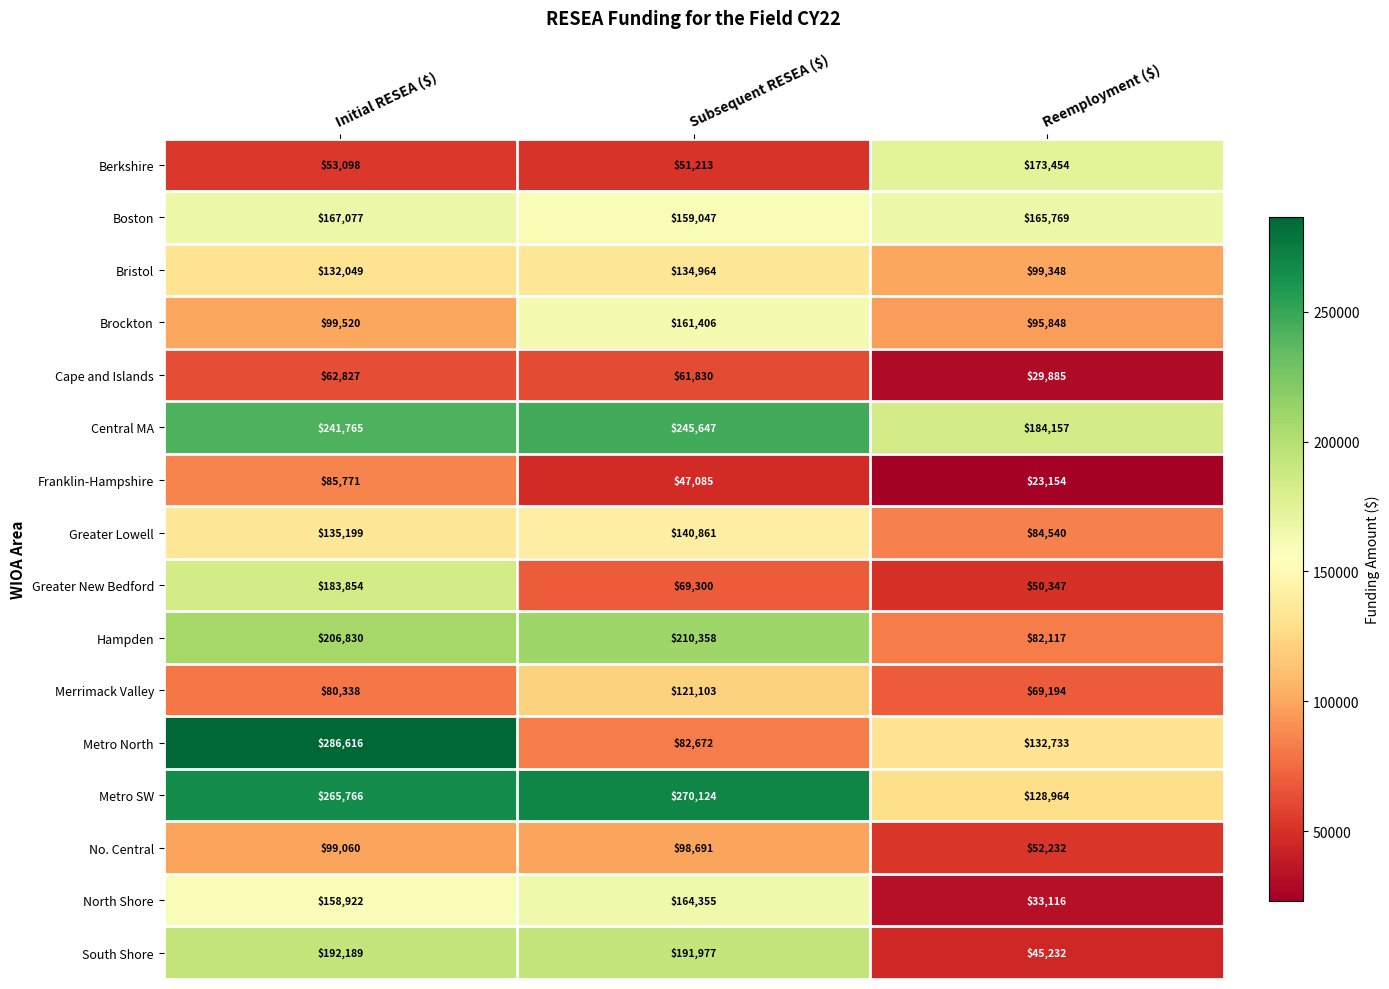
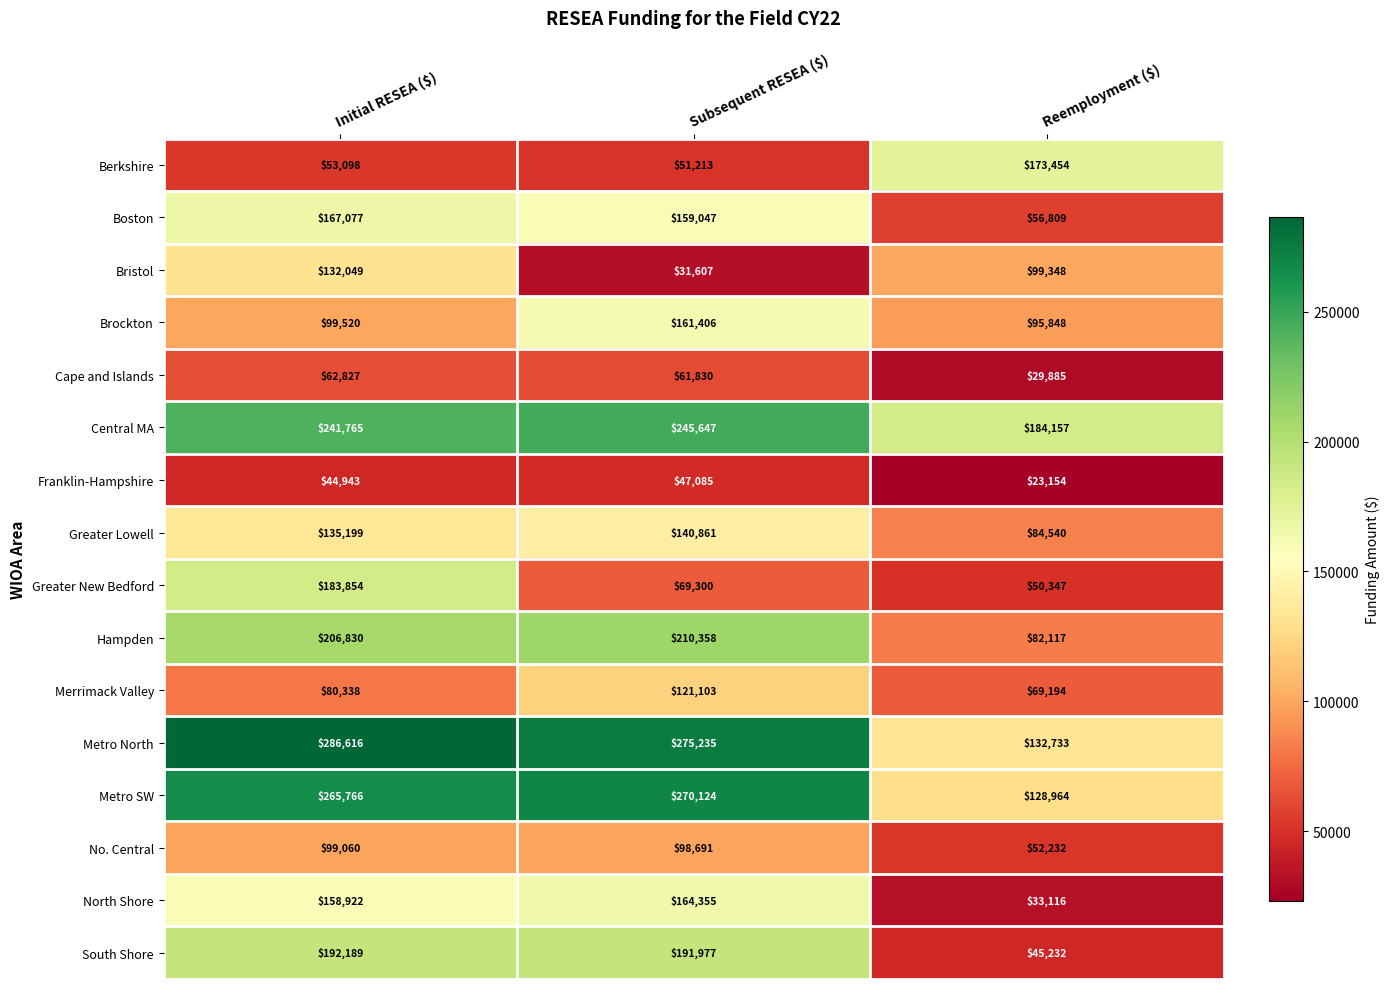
Boston, Reemployment ($): $165,769 -> $56,809
Bristol, Subsequent RESEA ($): $134,964 -> $31,607
Franklin-Hampshire, Initial RESEA ($): $85,771 -> $44,943
Metro North, Subsequent RESEA ($): $82,672 -> $275,235
